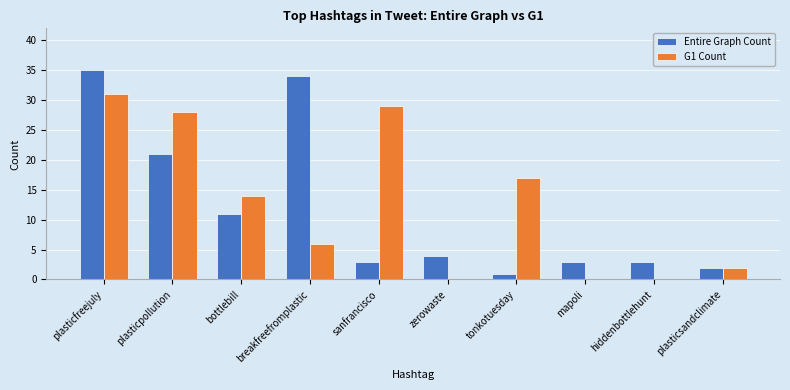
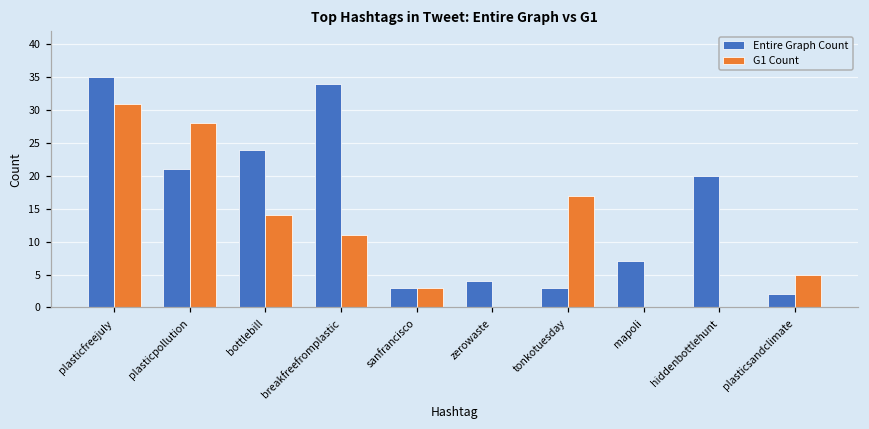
Entire Graph Count, bottlebill: 11 -> 24
G1 Count, breakfreefromplastic: 6 -> 11
G1 Count, sanfrancisco: 29 -> 3
Entire Graph Count, tonkotuesday: 1 -> 3
Entire Graph Count, mapoli: 3 -> 7
Entire Graph Count, hiddenbottlehunt: 3 -> 20
G1 Count, plasticsandclimate: 2 -> 5
